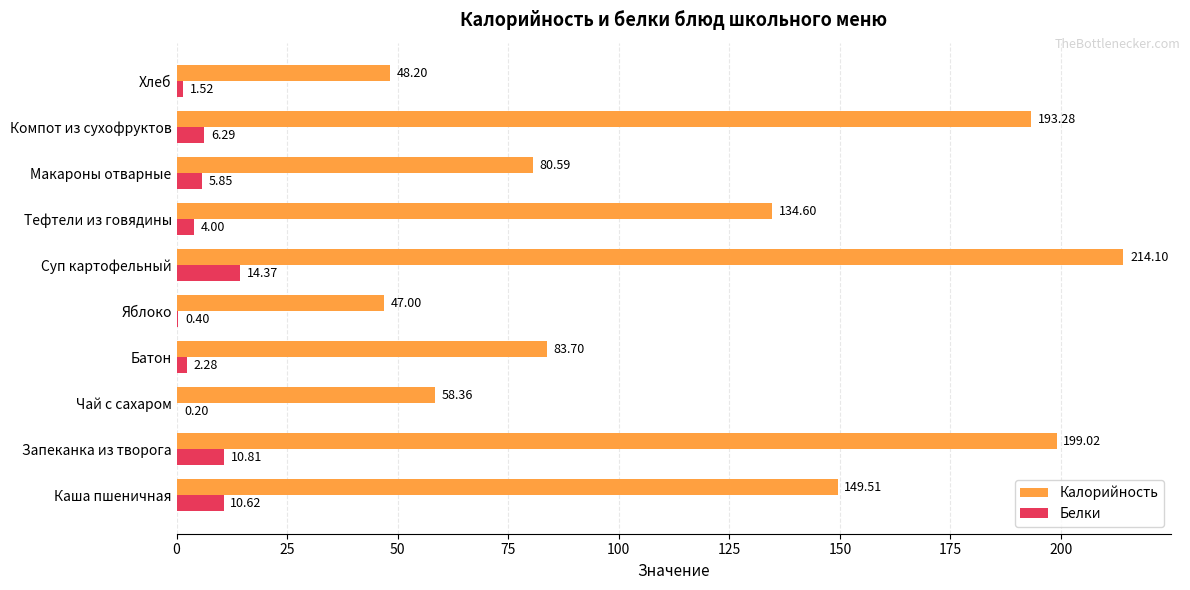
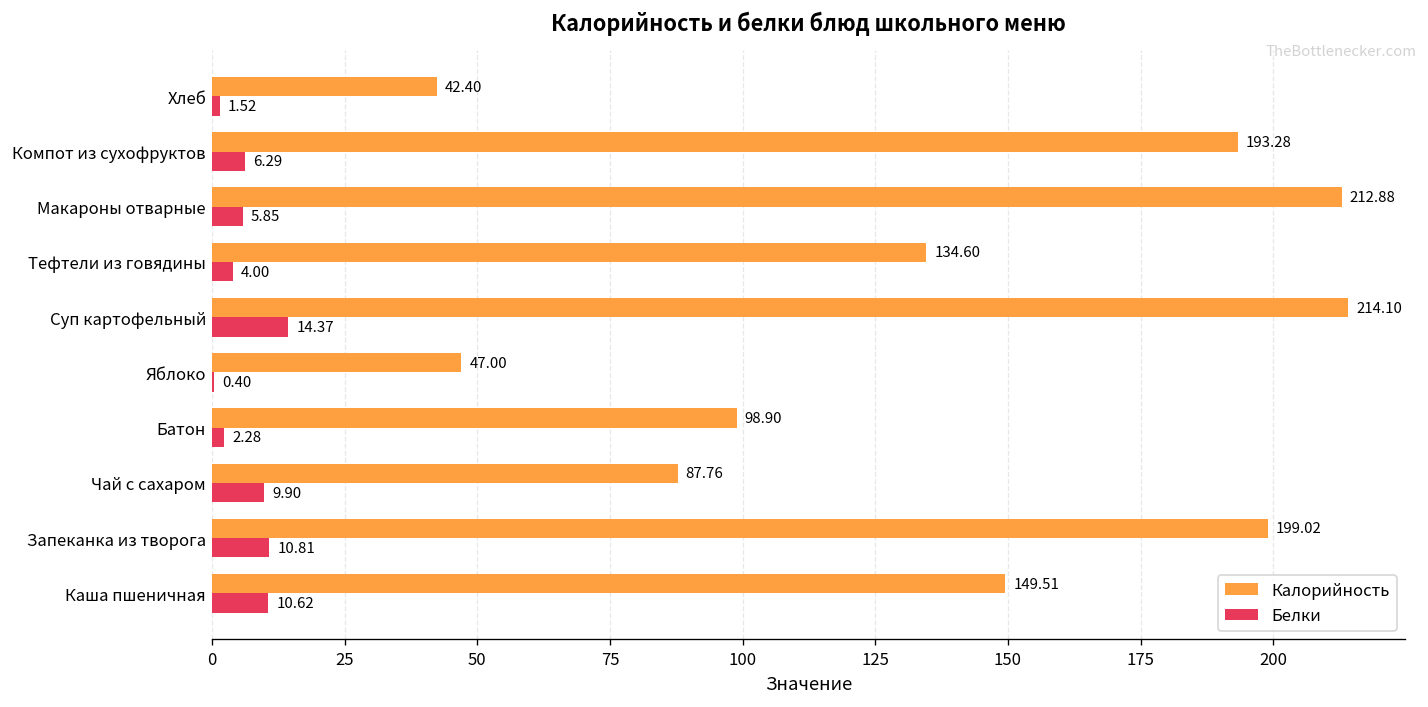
Калорийность, Хлеб: 48.20 -> 42.40
Калорийность, Макароны отварные: 80.59 -> 212.88
Калорийность, Батон: 83.70 -> 98.90
Калорийность, Чай с сахаром: 58.36 -> 87.76
Белки, Чай с сахаром: 0.20 -> 9.90
